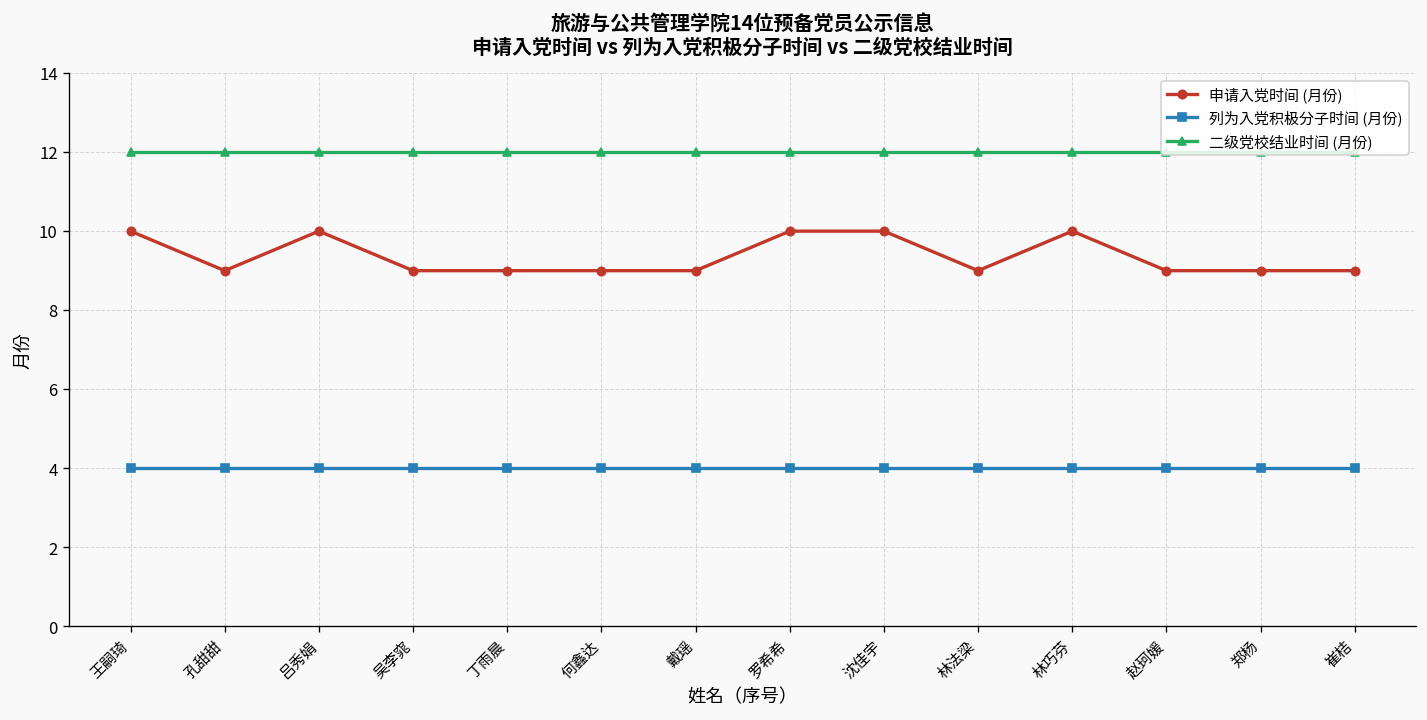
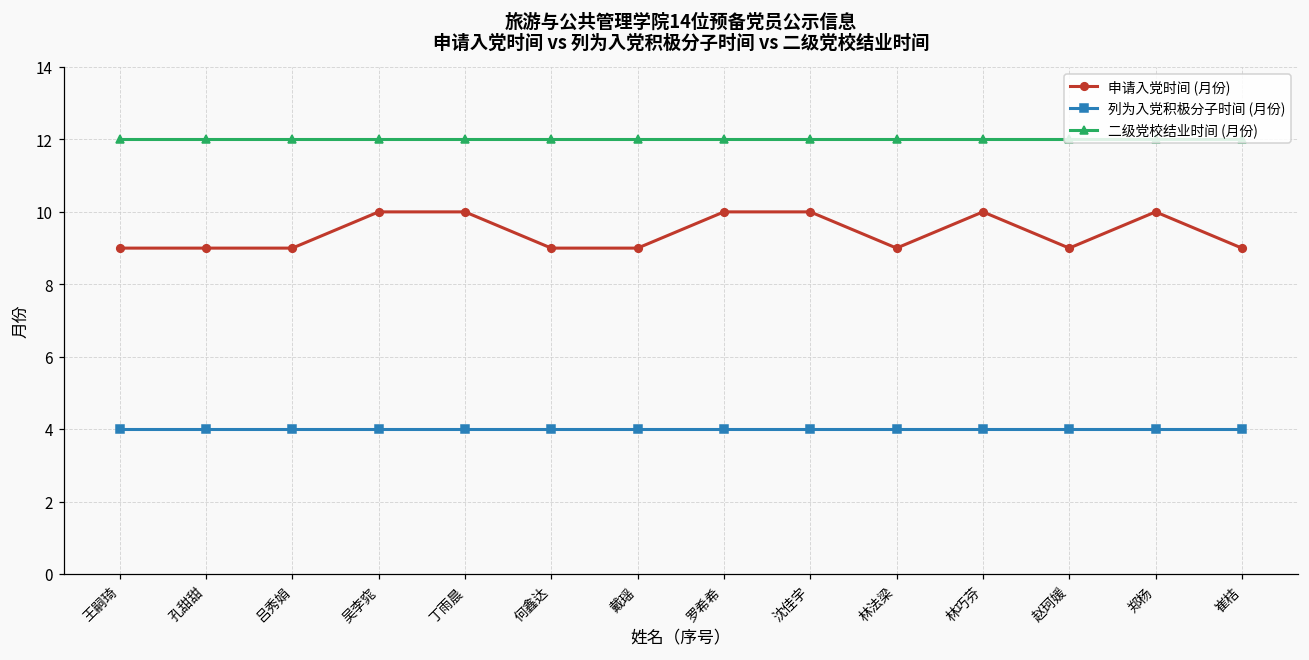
申请入党时间 (月份), 王嗣琦: 10 -> 9
申请入党时间 (月份), 吕秀娟: 10 -> 9
申请入党时间 (月份), 吴李窕: 9 -> 10
申请入党时间 (月份), 丁雨晨: 9 -> 10
申请入党时间 (月份), 郑杨: 9 -> 10
